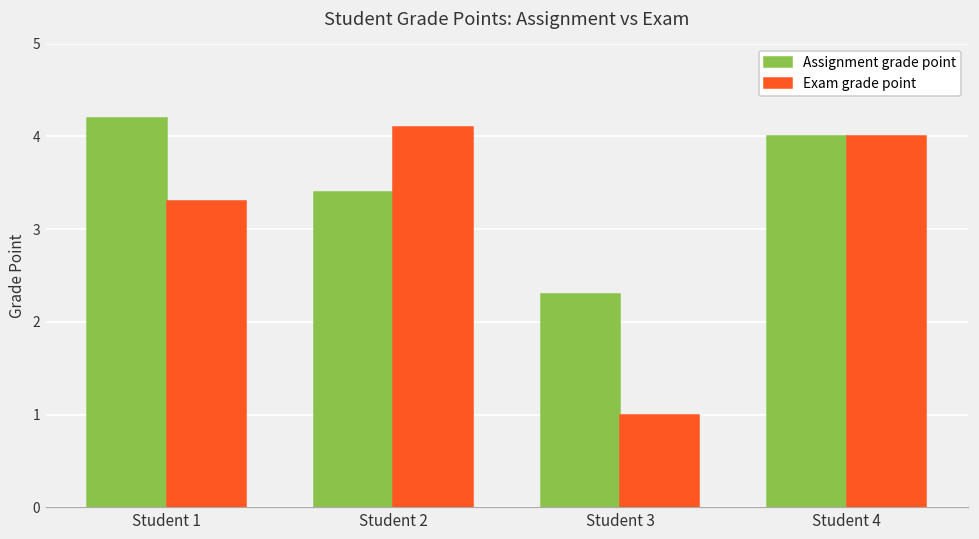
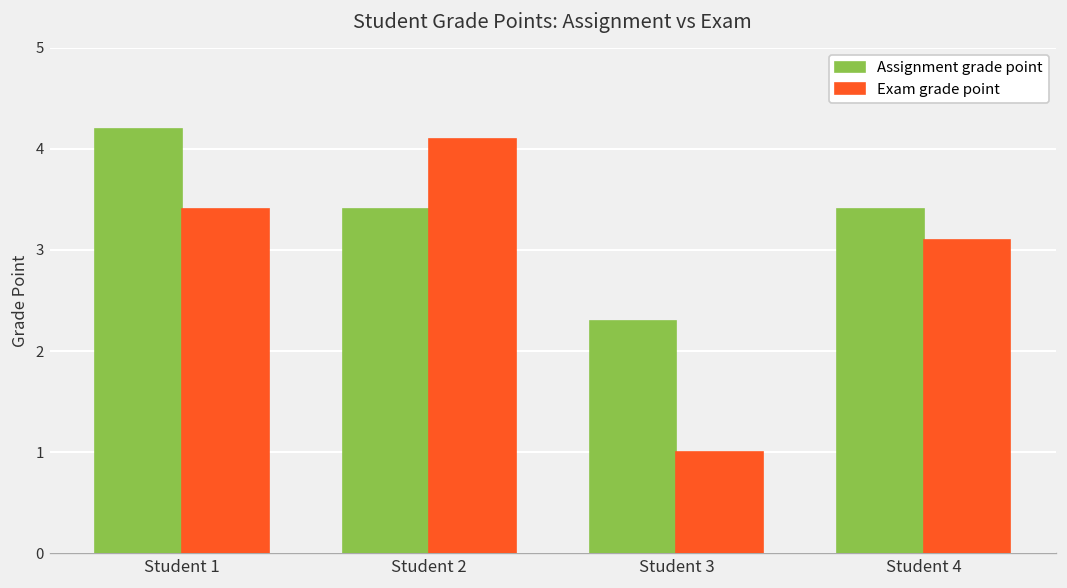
Exam grade point, Student 1: 3.3 -> 3.4
Assignment grade point, Student 4: 4.0 -> 3.4
Exam grade point, Student 4: 4.0 -> 3.1
